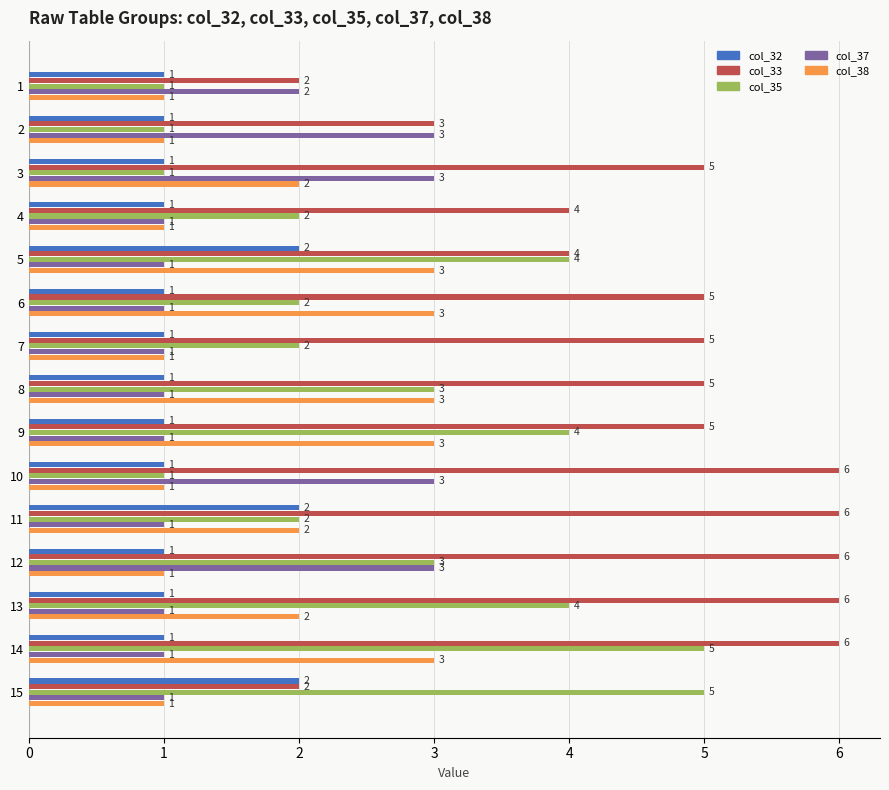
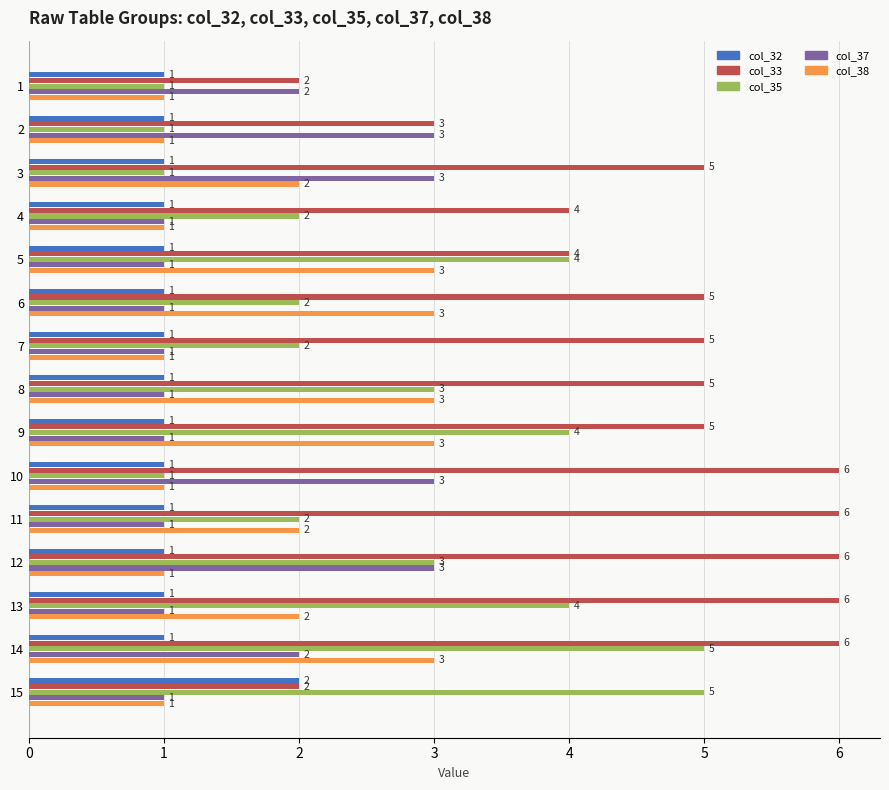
col_32, 5: 2 -> 1
col_32, 11: 2 -> 1
col_37, 14: 1 -> 2
